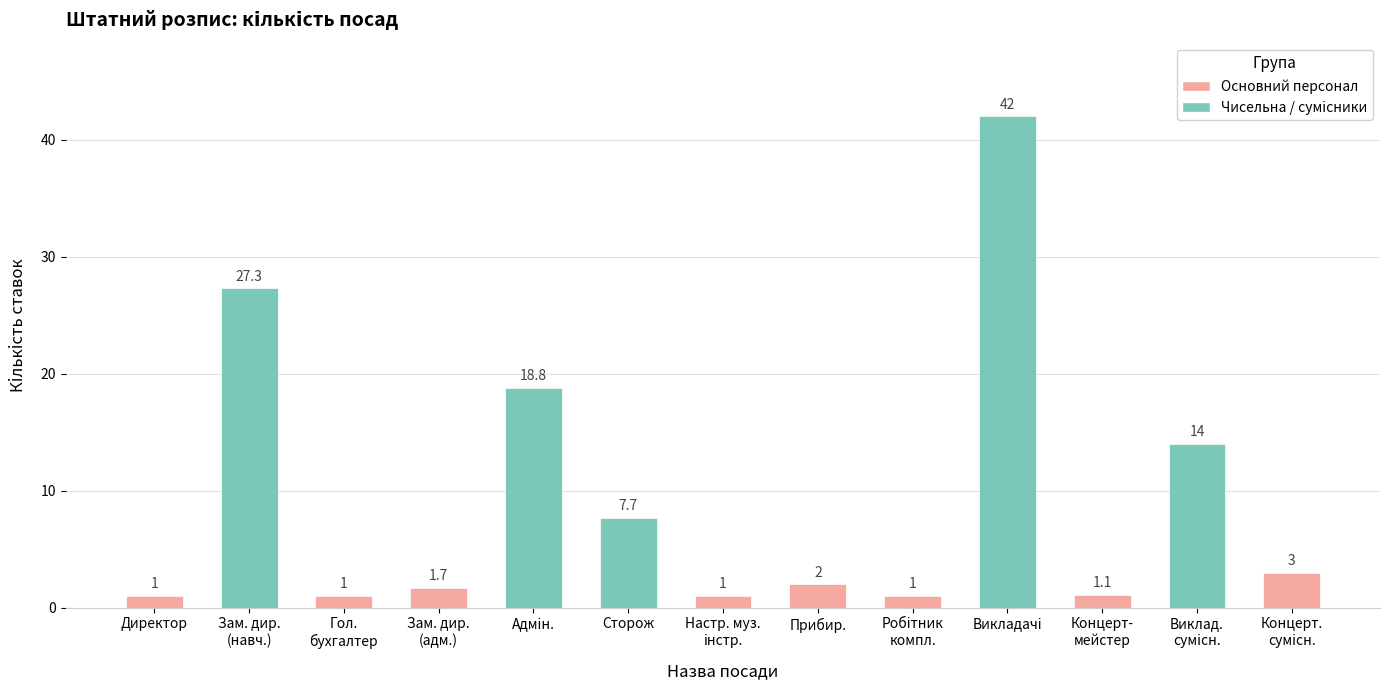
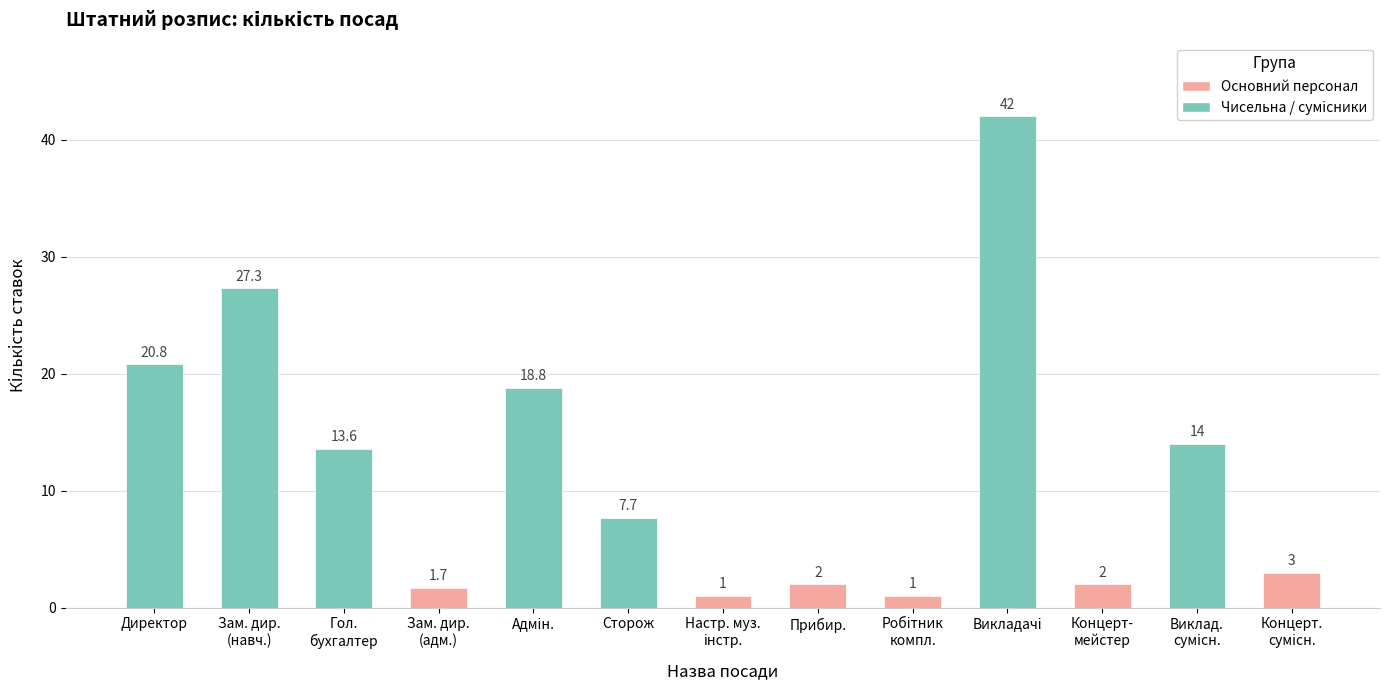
Директор: 1 -> 20.8
Гол. бухгалтер: 1 -> 13.6
Концерт- мейстер: 1.1 -> 2
